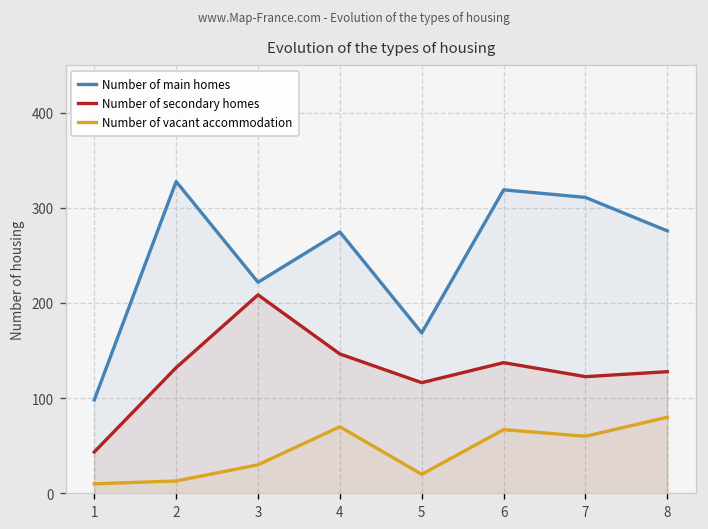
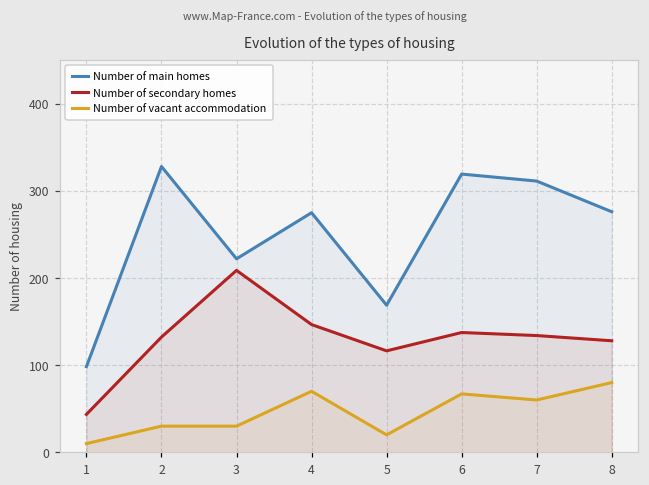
Number of vacant accommodation, 2: 10 -> 30
Number of secondary homes, 7: 120 -> 130
